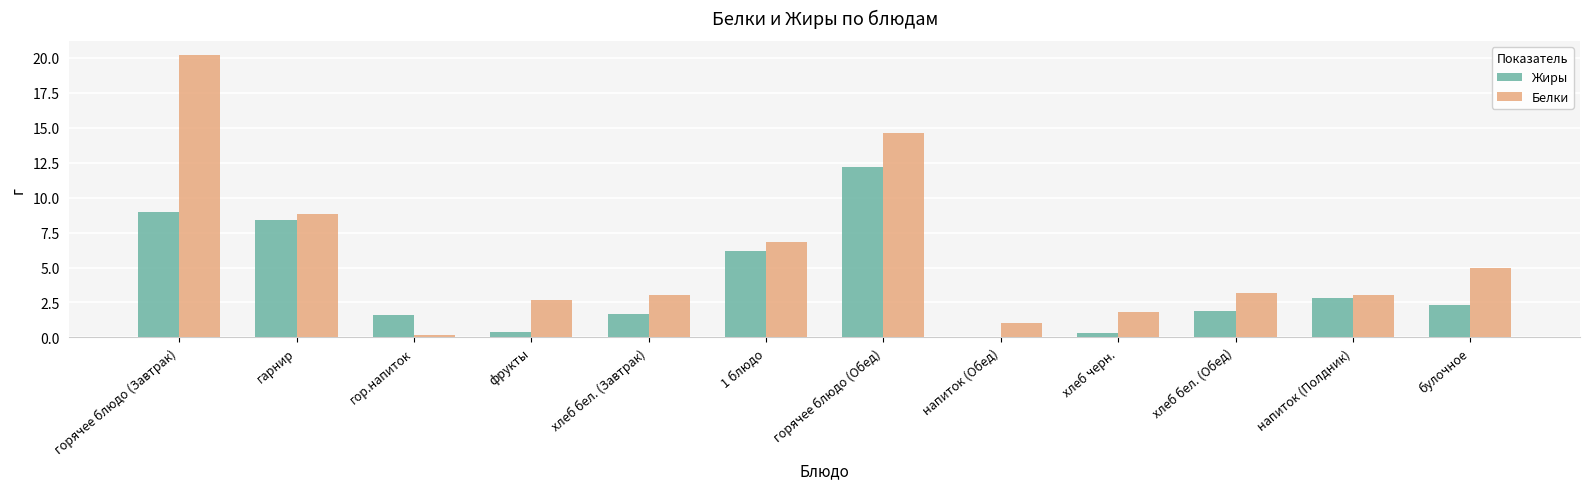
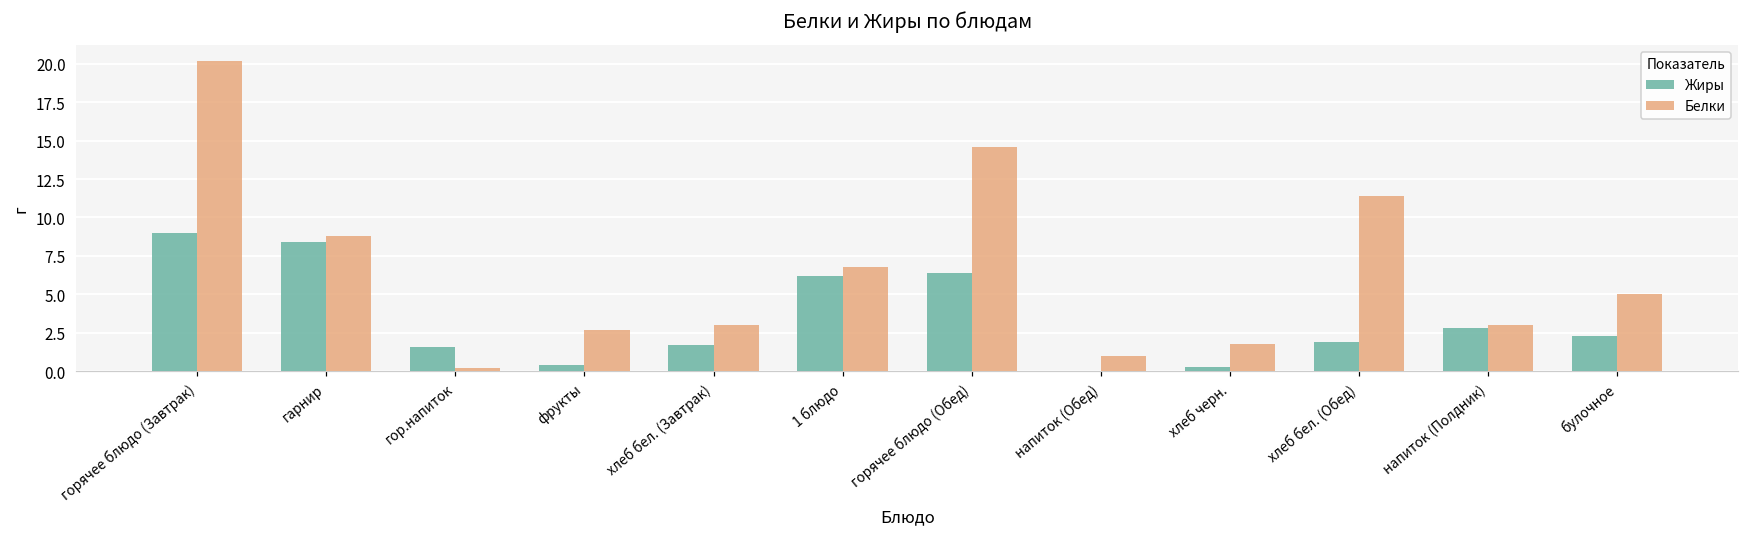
Жиры, горячее блюдо (Обед): 12.2 -> 6.4
Белки, хлеб бел. (Обед): 3.2 -> 11.4
